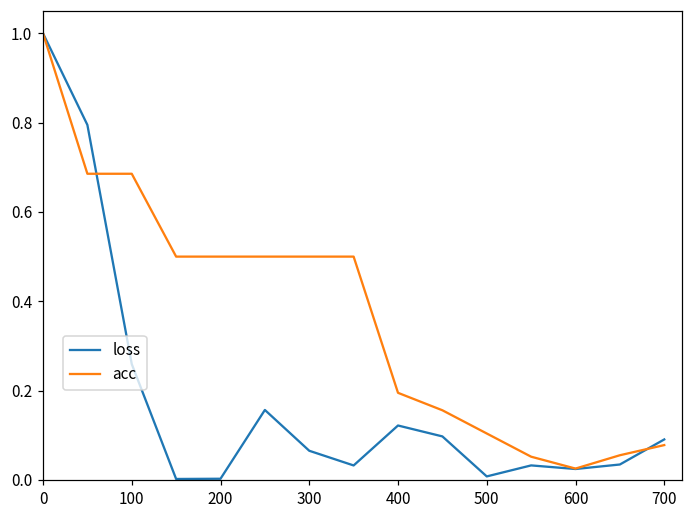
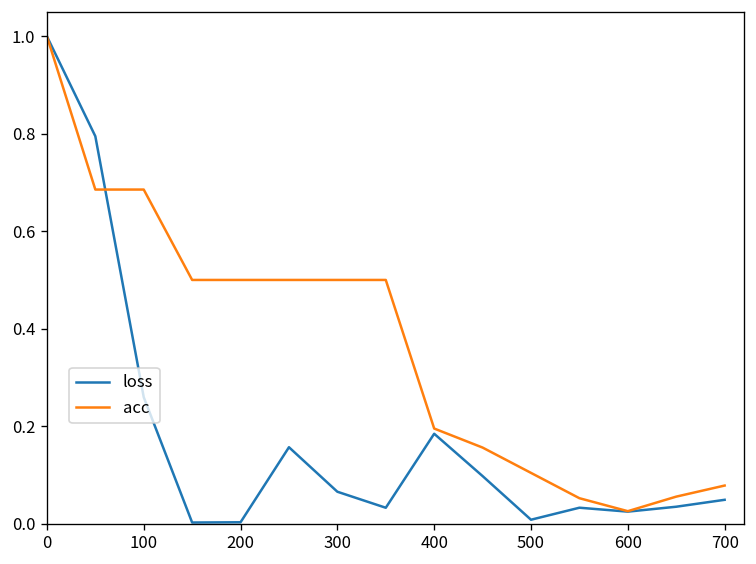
loss, 400: 0.12 -> 0.18
loss, 700: 0.09 -> 0.05
